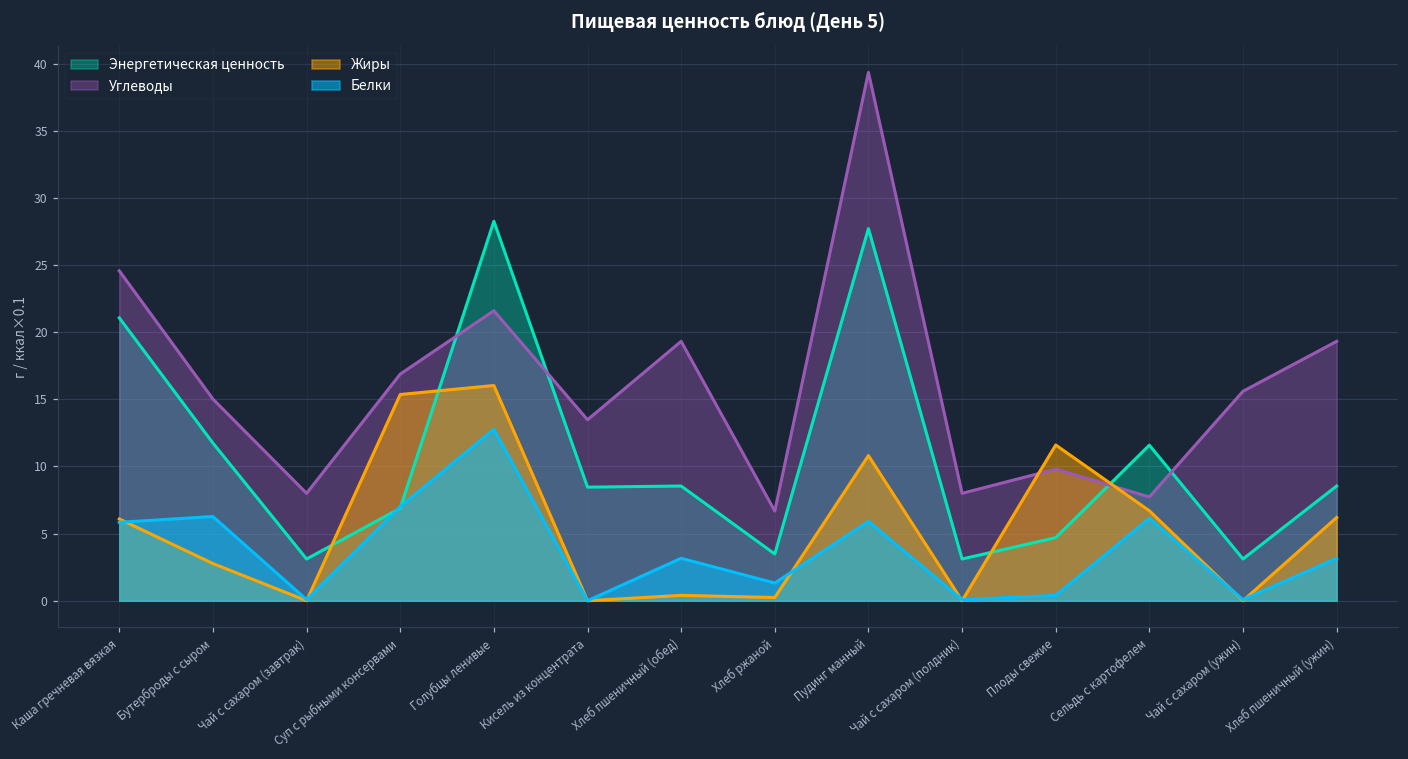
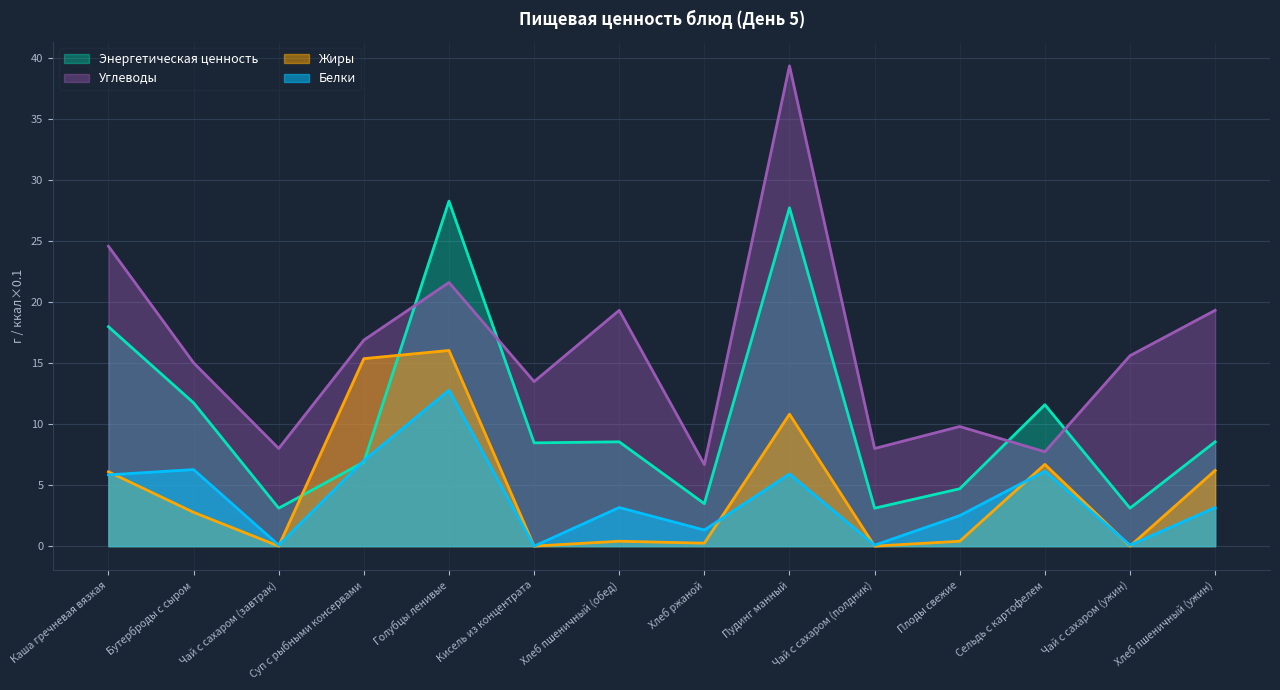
Энергетическая ценность, Каша гречневая вязкая: 21.1 -> 18.0
Жиры, Плоды свежие: 11.6 -> 0.4
Белки, Плоды свежие: 0.4 -> 2.5
